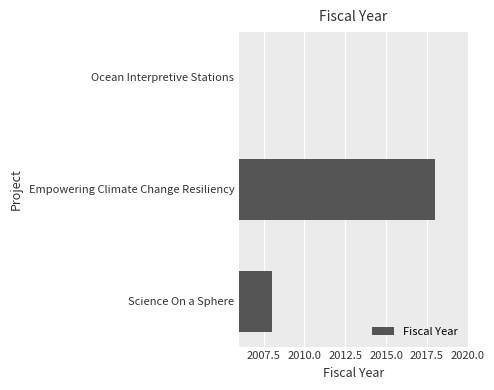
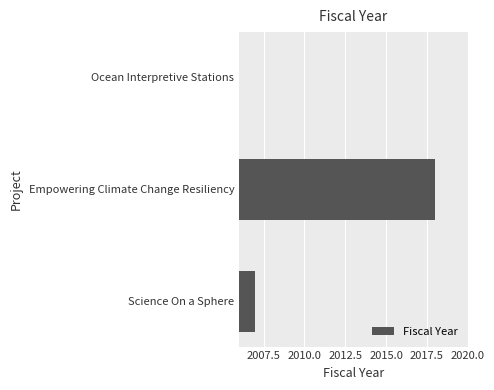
Science On a Sphere: 2008 -> 2007
